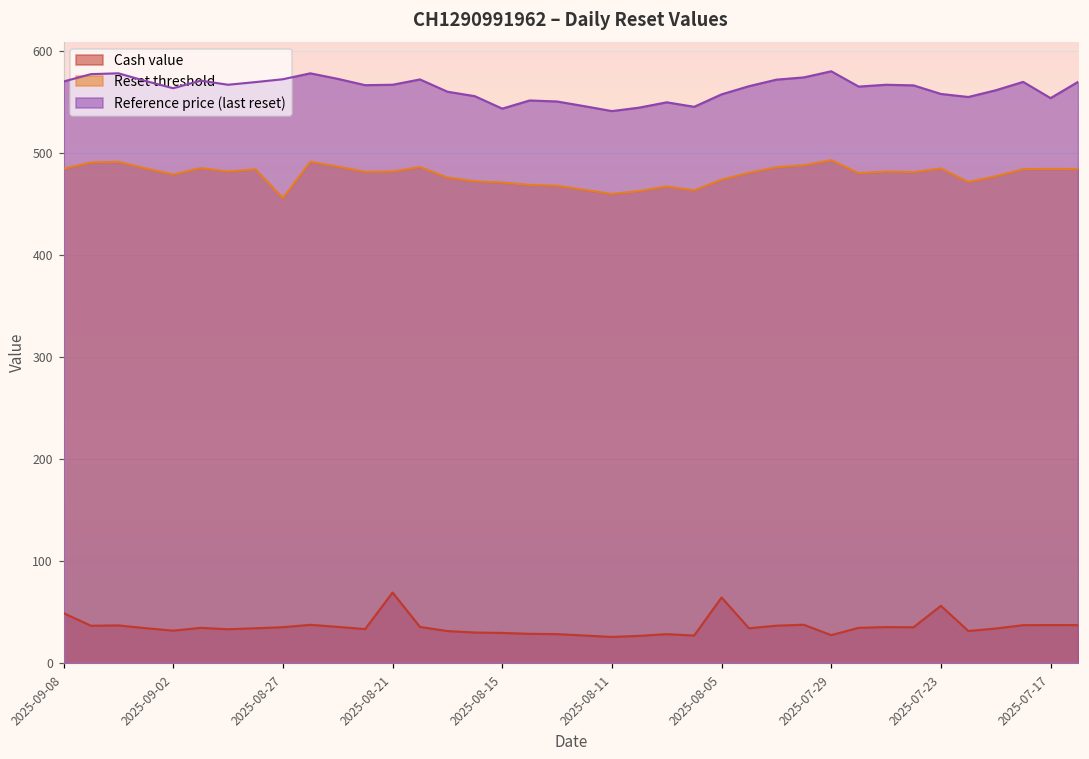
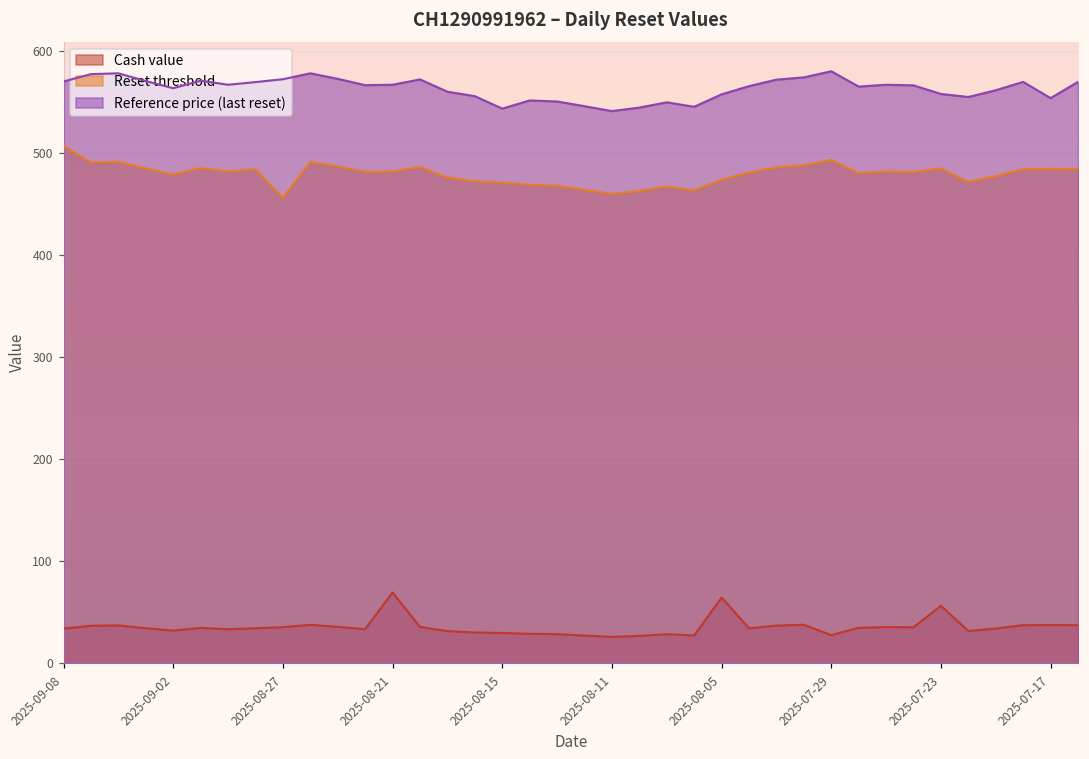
Cash value, 2025-09-08: 50 -> 30
Reset threshold, 2025-09-08: 480 -> 510
